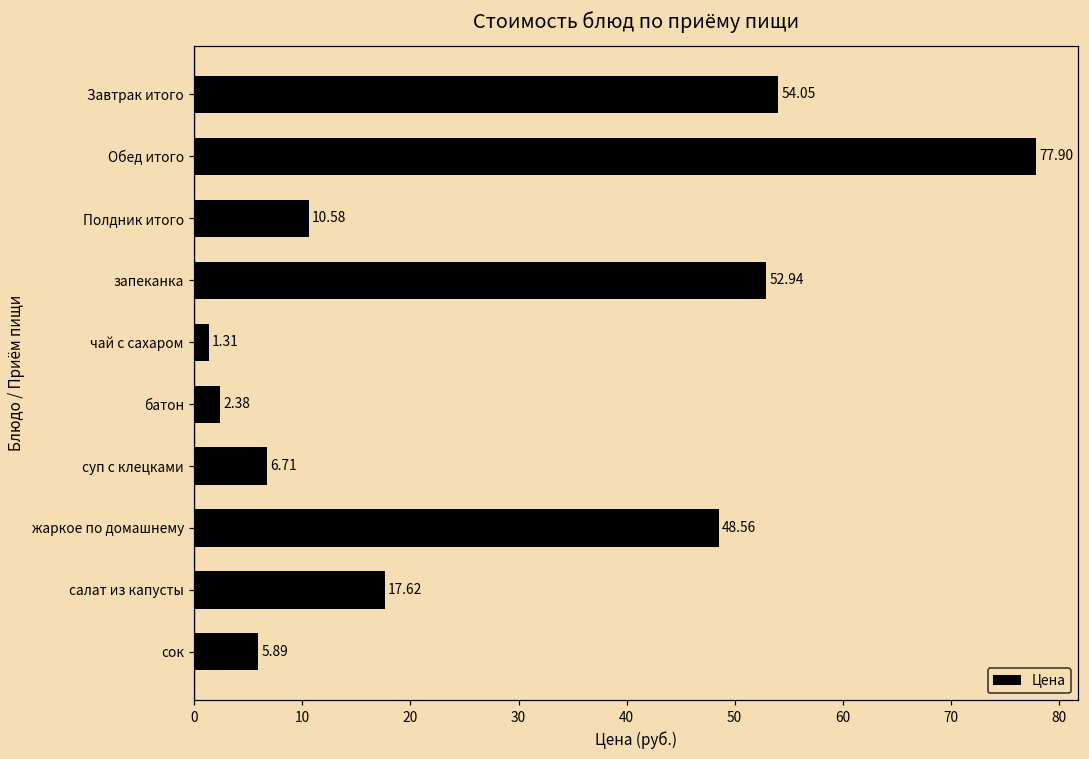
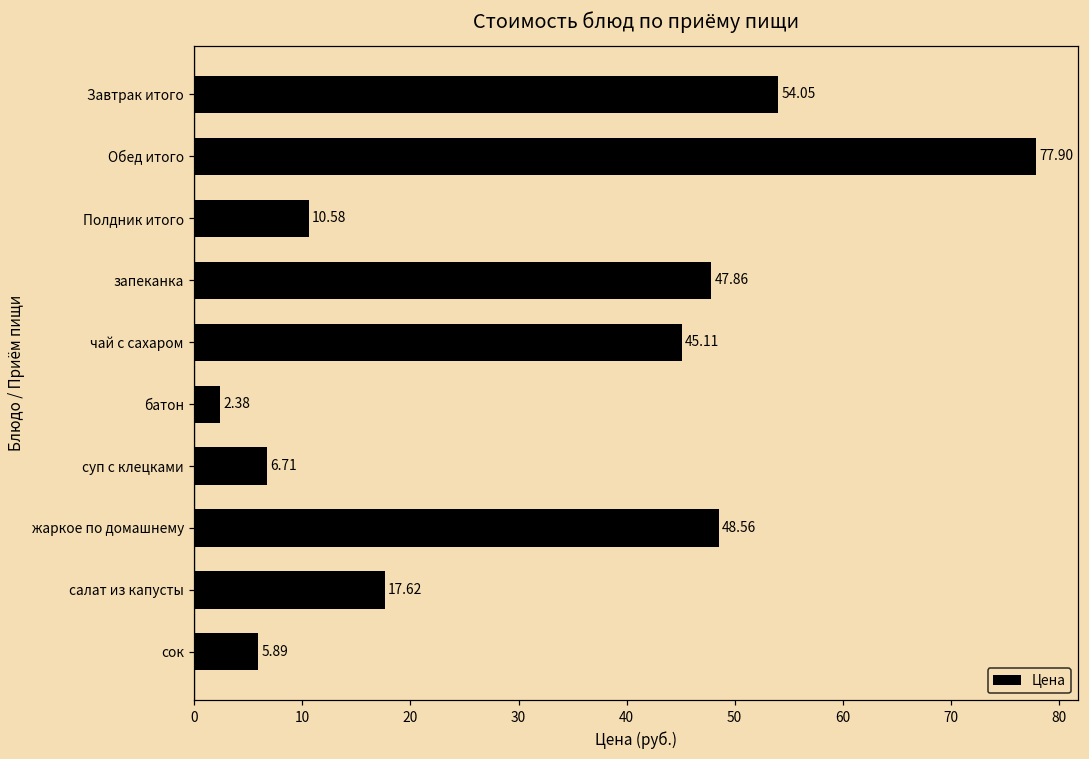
запеканка: 52.94 -> 47.86
чай с сахаром: 1.31 -> 45.11
